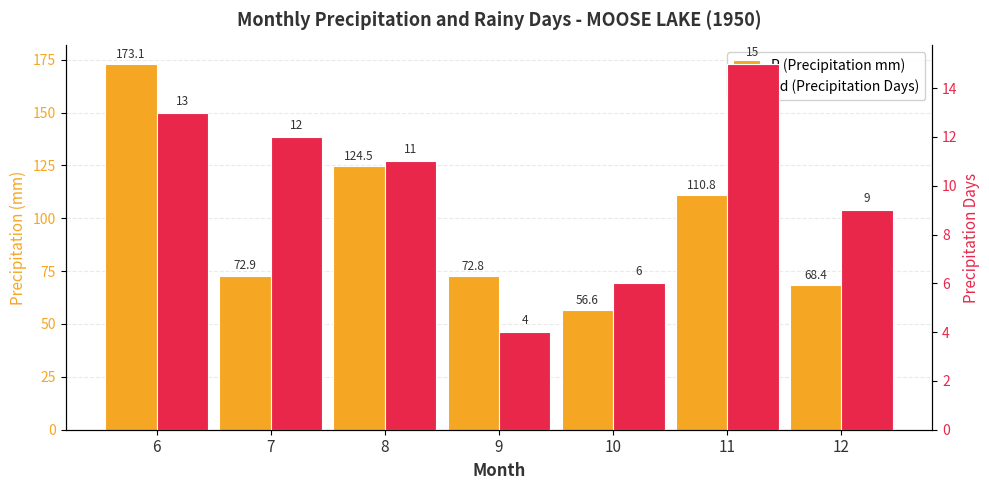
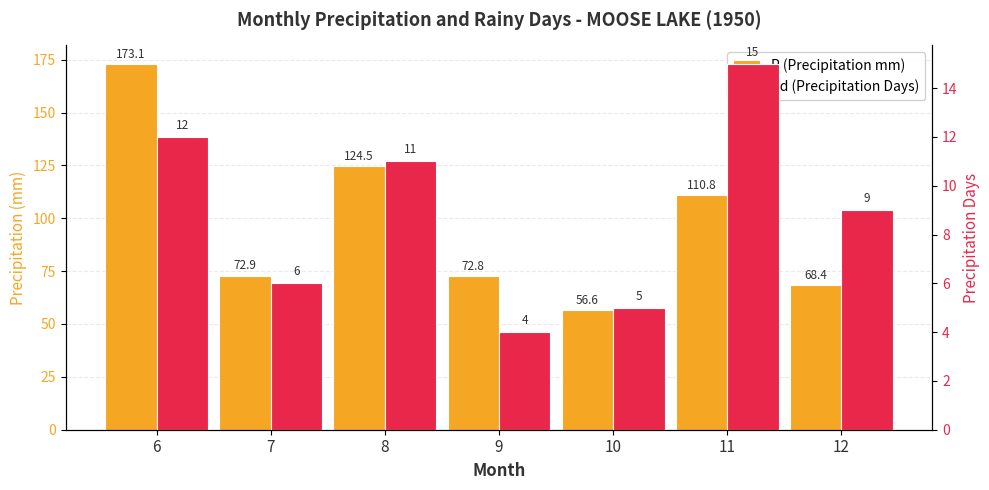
Pd (Precipitation Days), 6: 13 -> 12
Pd (Precipitation Days), 7: 12 -> 6
Pd (Precipitation Days), 10: 6 -> 5
